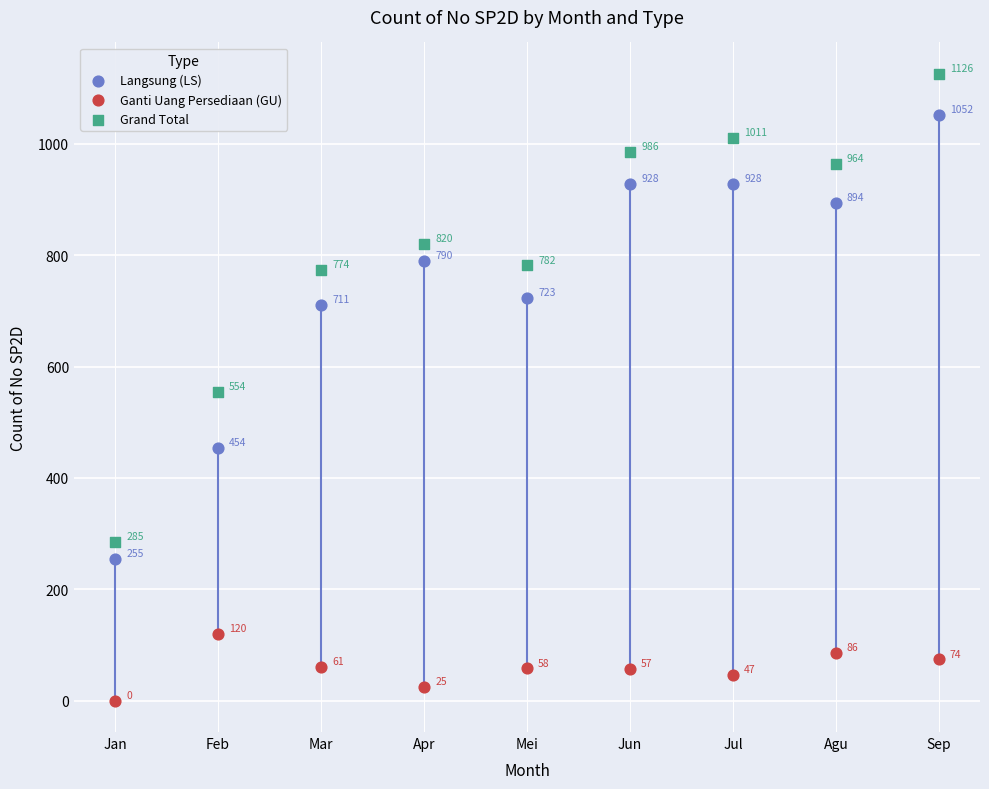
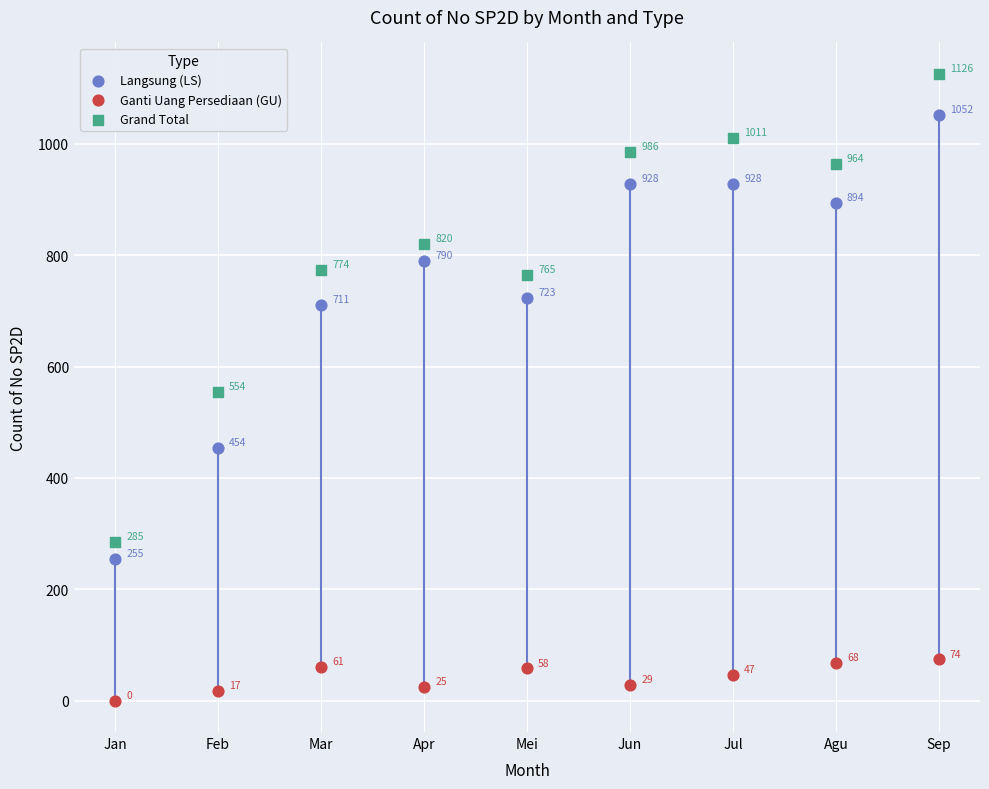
Ganti Uang Persediaan (GU), Feb: 120 -> 17
Grand Total, Mei: 782 -> 765
Ganti Uang Persediaan (GU), Jun: 57 -> 29
Ganti Uang Persediaan (GU), Agu: 86 -> 68
